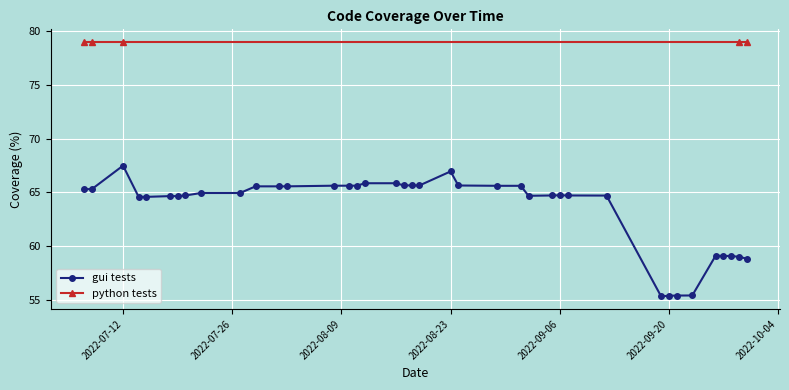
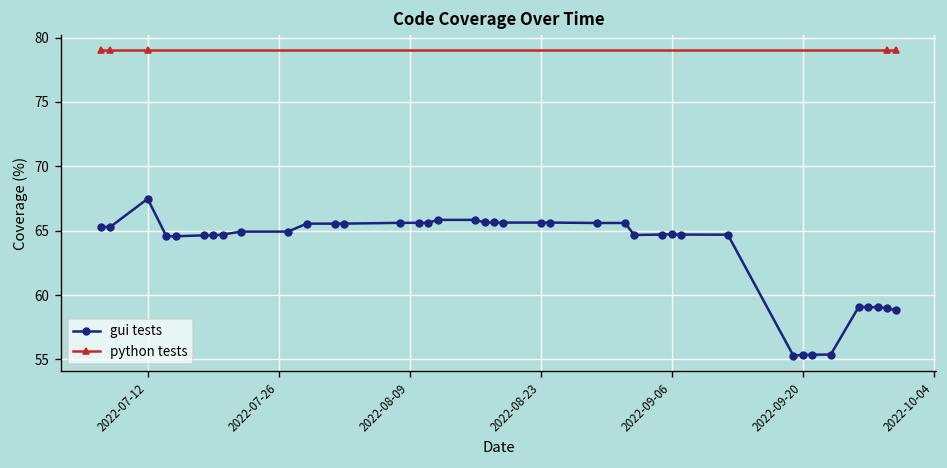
gui tests, 2022-08-23: 66.9 -> 65.6
